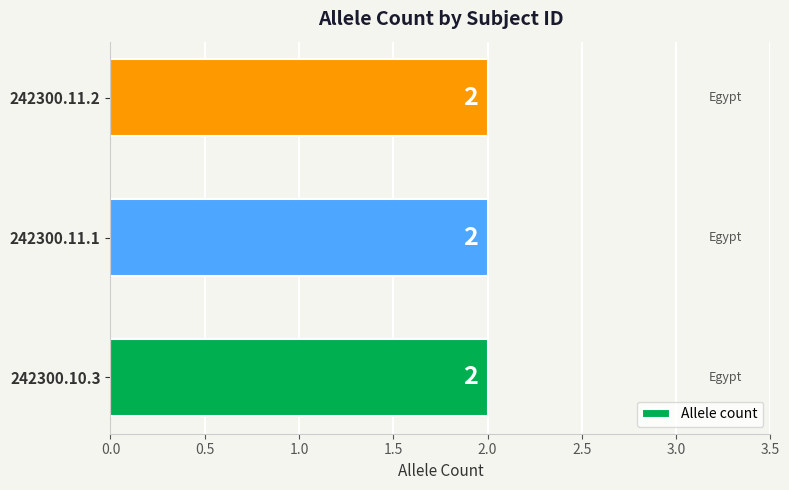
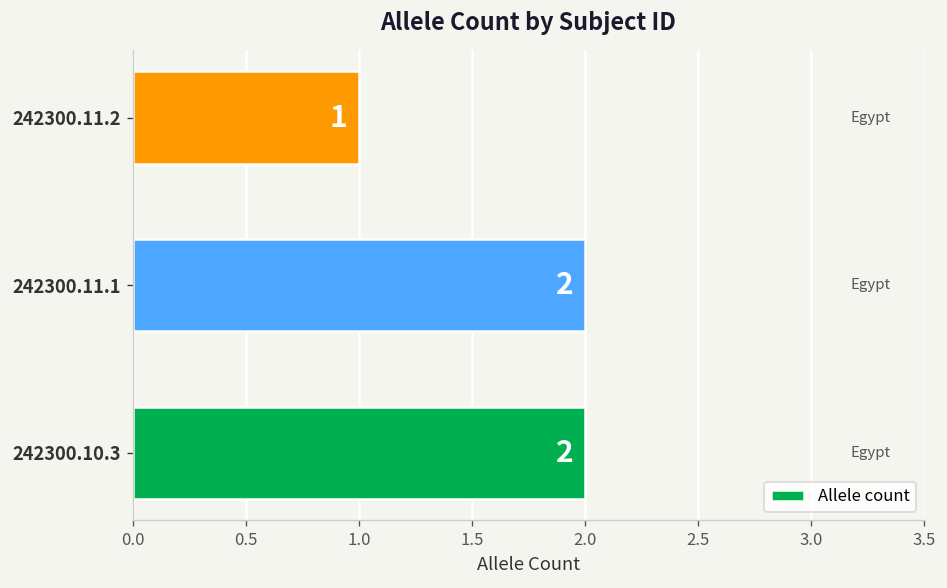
242300.11.2: 2 -> 1
